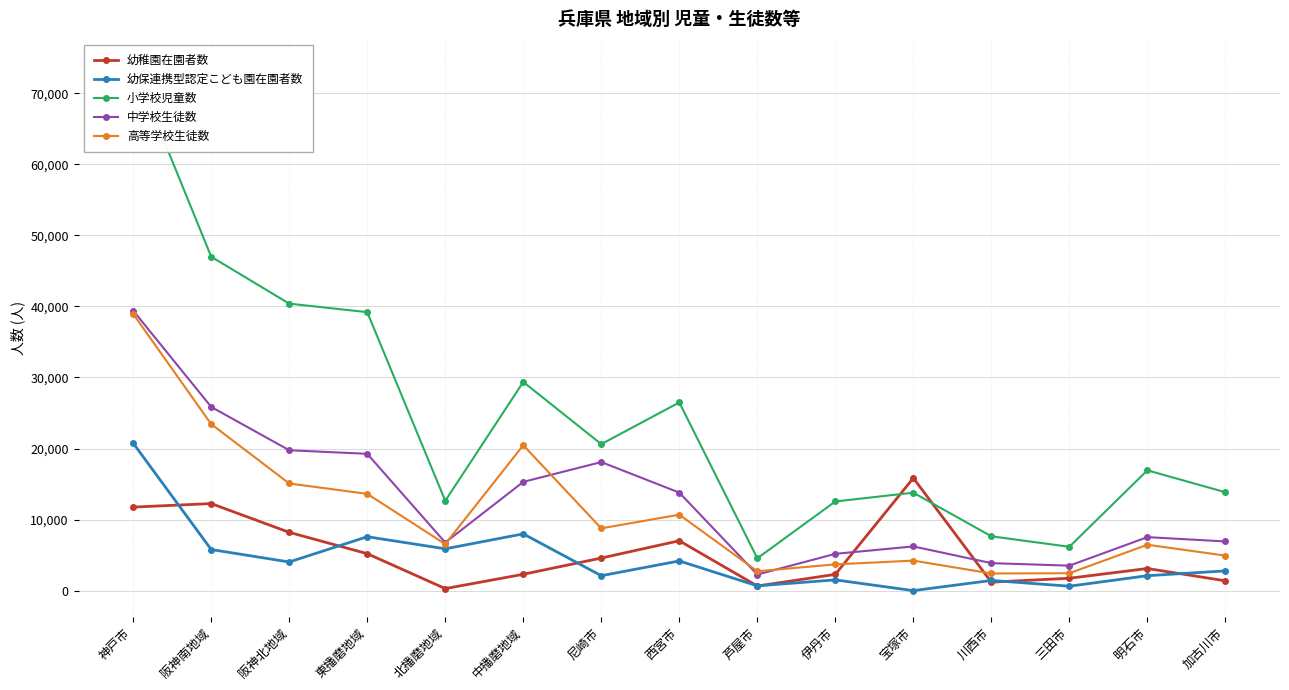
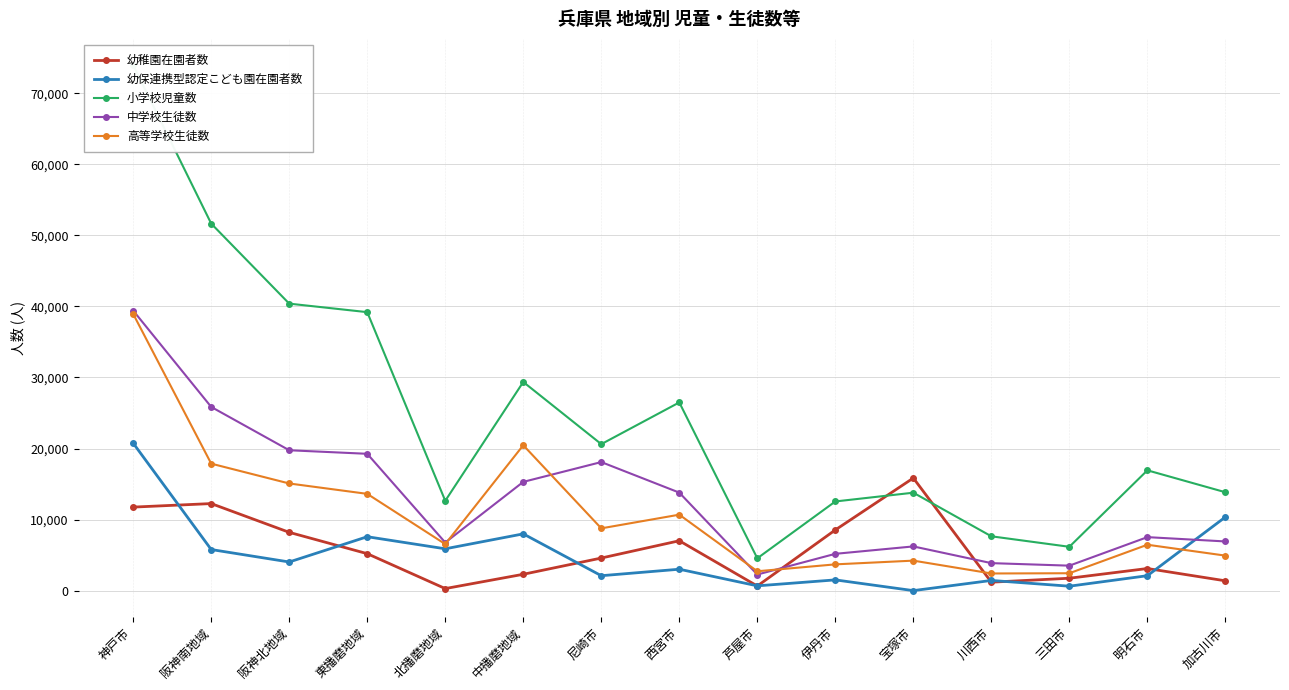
小学校児童数, 阪神南地域: 47,000 -> 52,000
高等学校生徒数, 阪神南地域: 23,000 -> 18,000
幼保連携型認定こども園在園者数, 西宮市: 4,000 -> 3,000
幼稚園在園者数, 伊丹市: 2,000 -> 9,000
幼保連携型認定こども園在園者数, 加古川市: 3,000 -> 10,000
